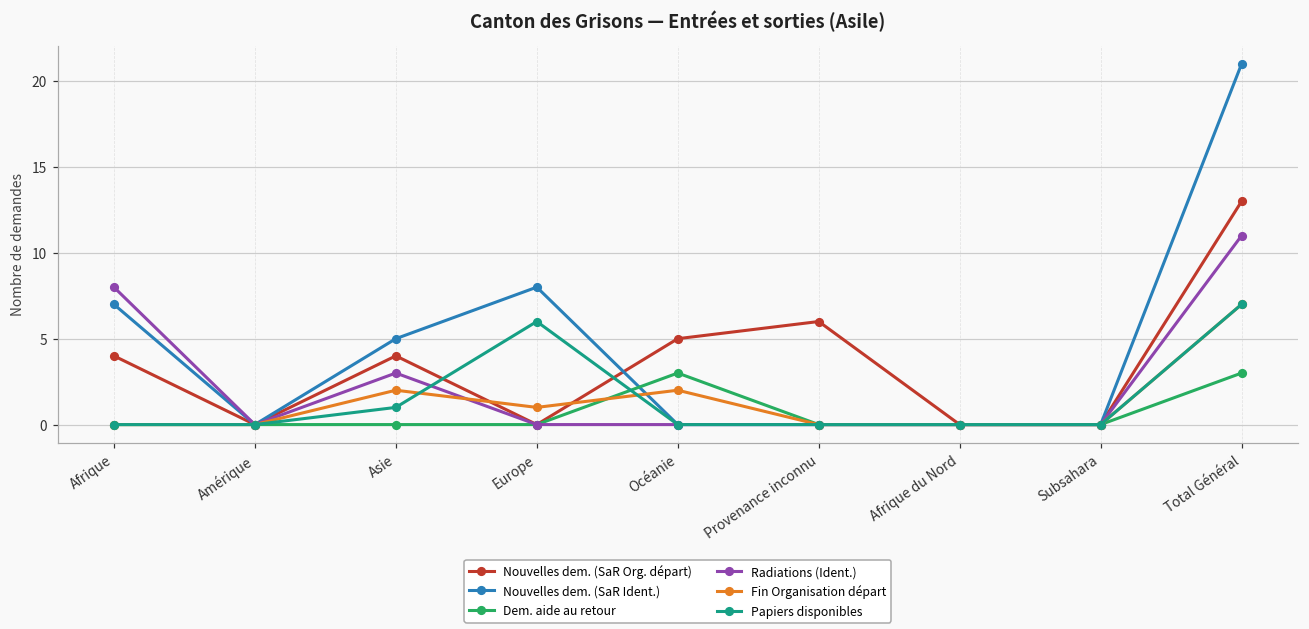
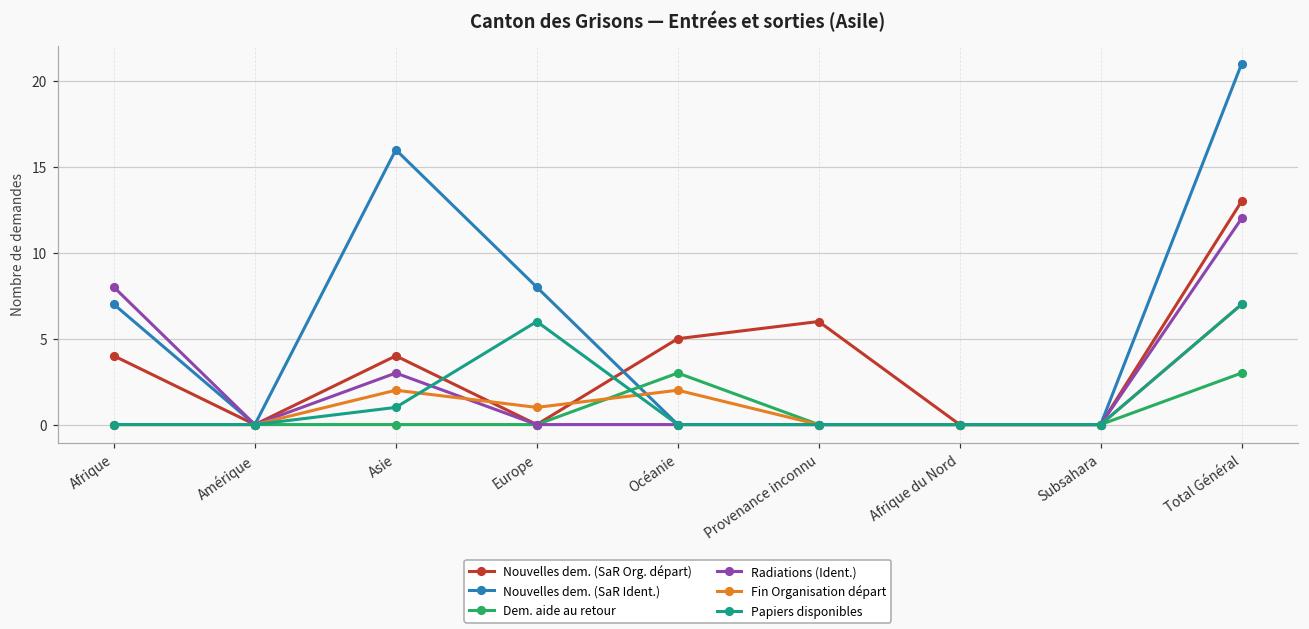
Nouvelles dem. (SaR Ident.), Asie: 5 -> 16
Radiations (Ident.), Total Général: 11 -> 12
